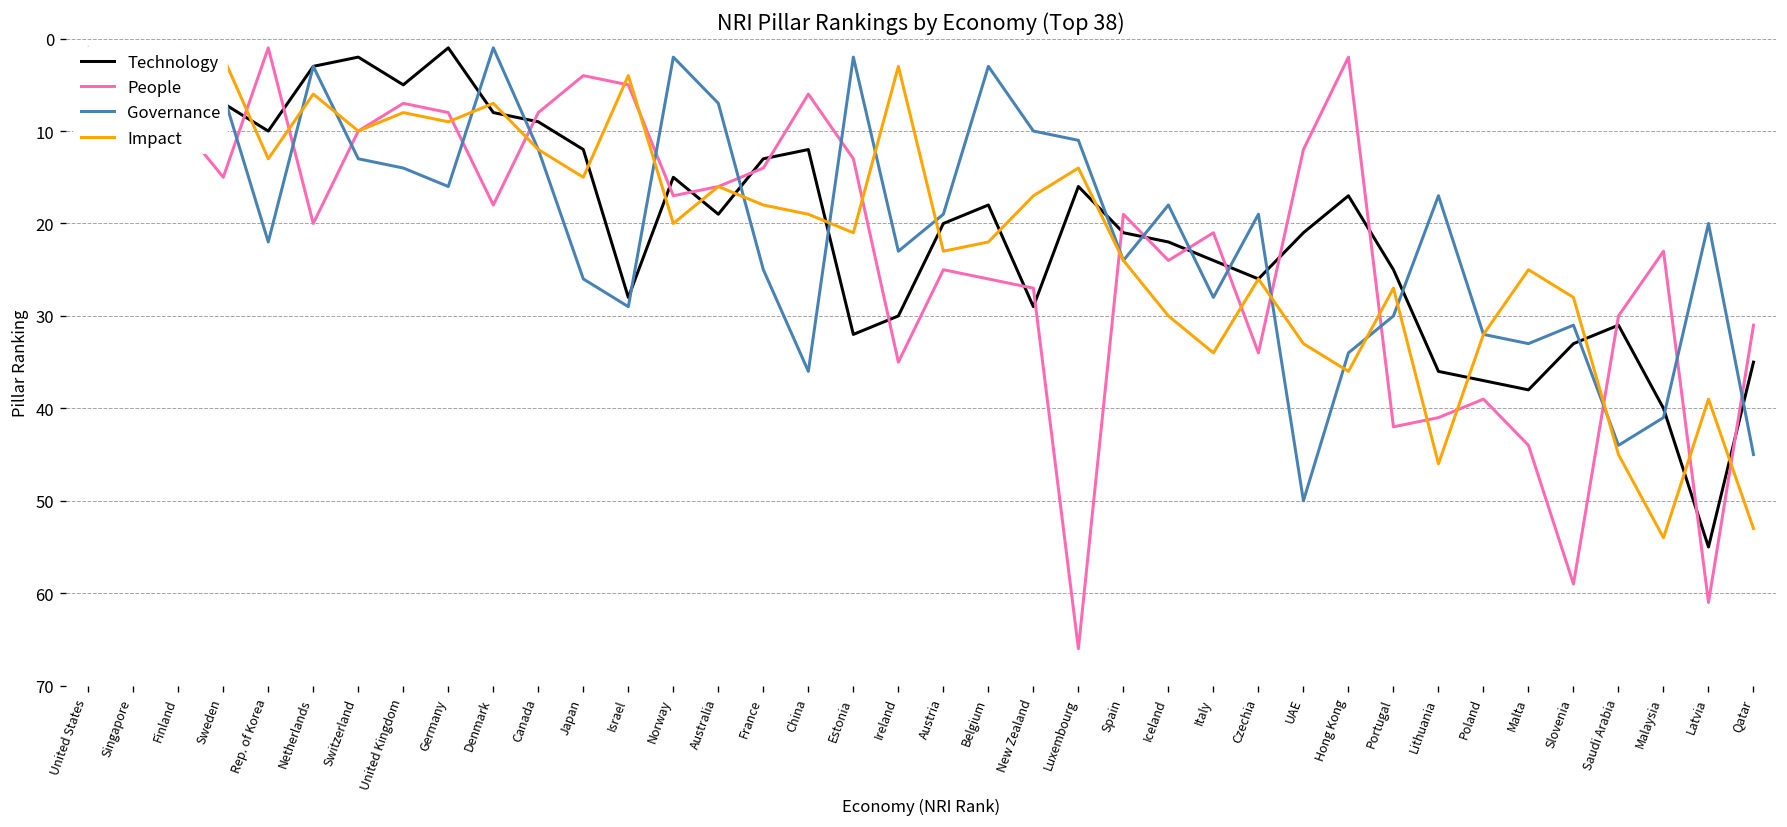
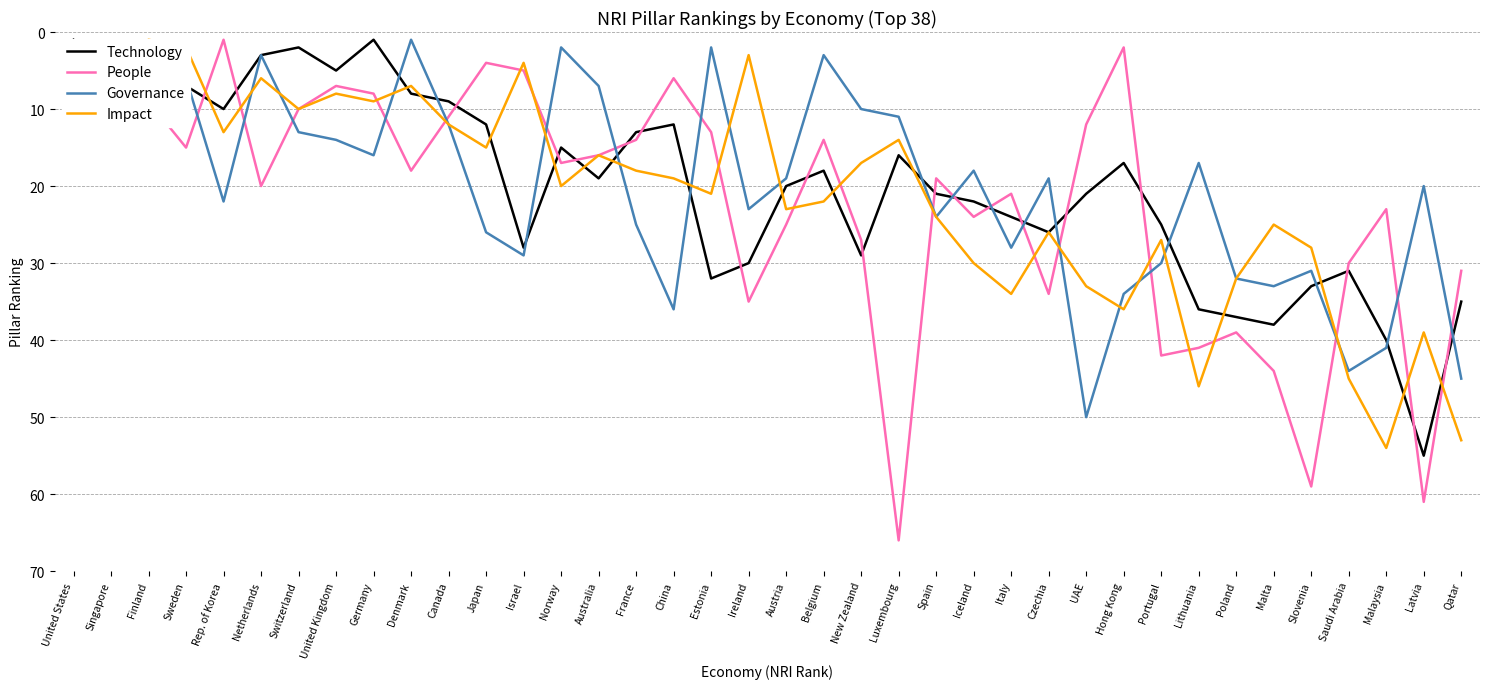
People, Canada: 8 -> 11
People, Belgium: 26 -> 14
